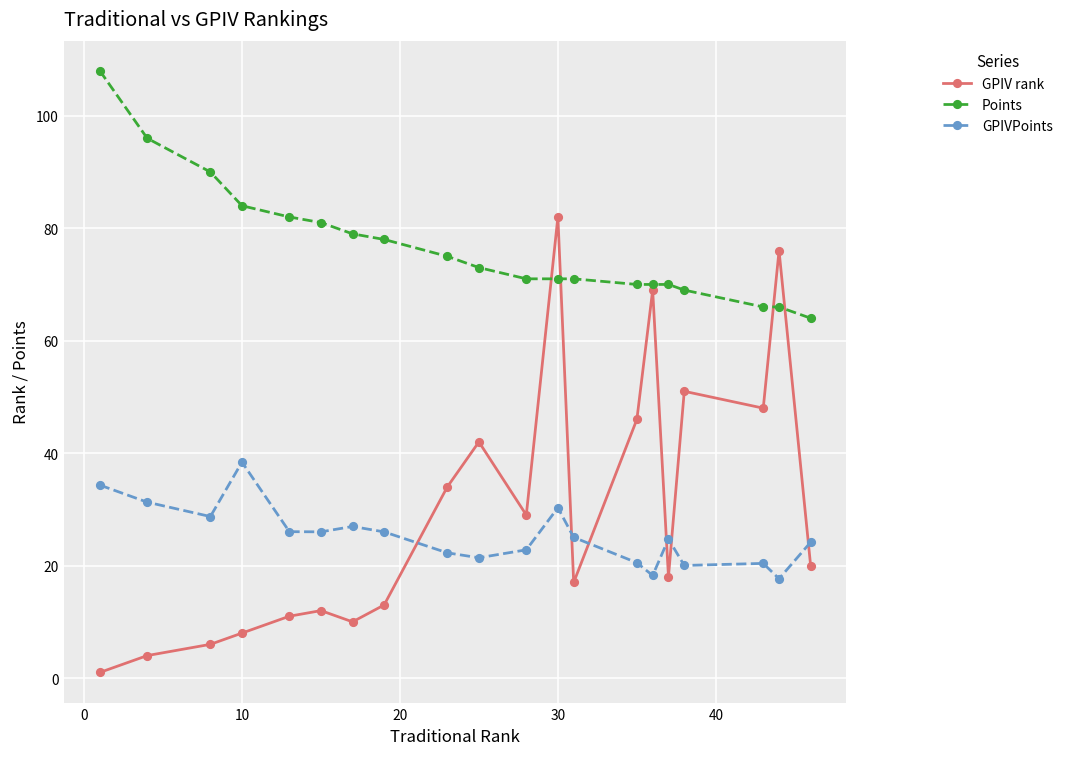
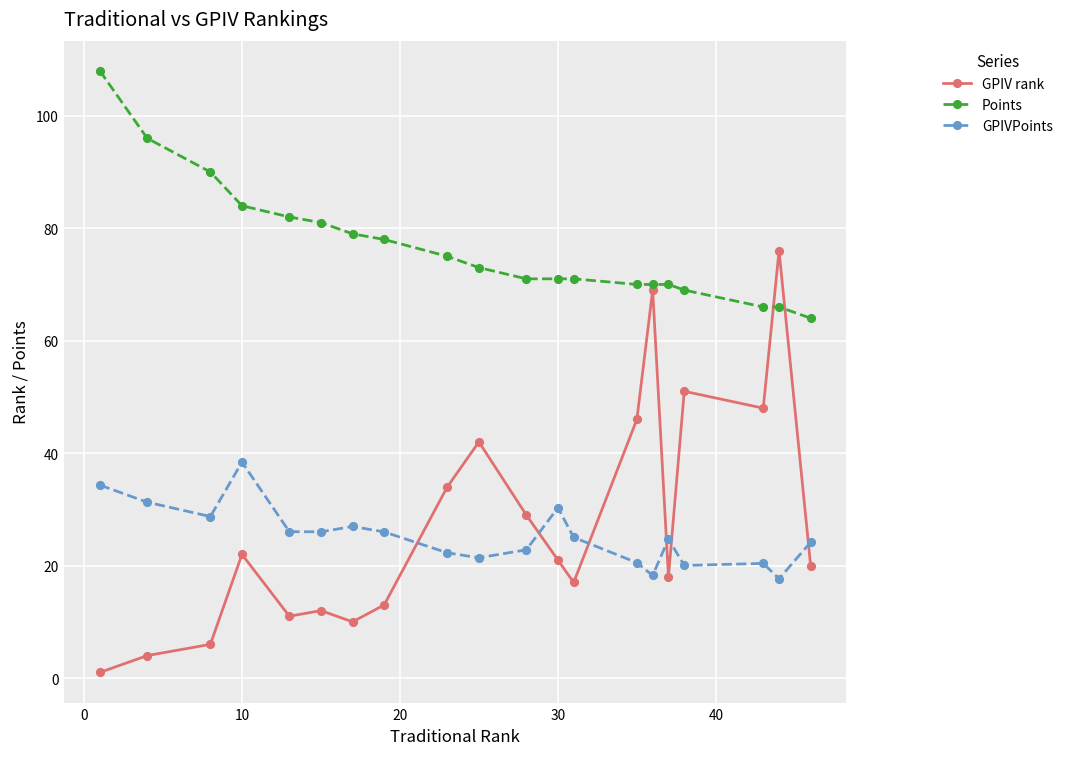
GPIV rank, 10: 8 -> 22
GPIV rank, 30: 82 -> 21
